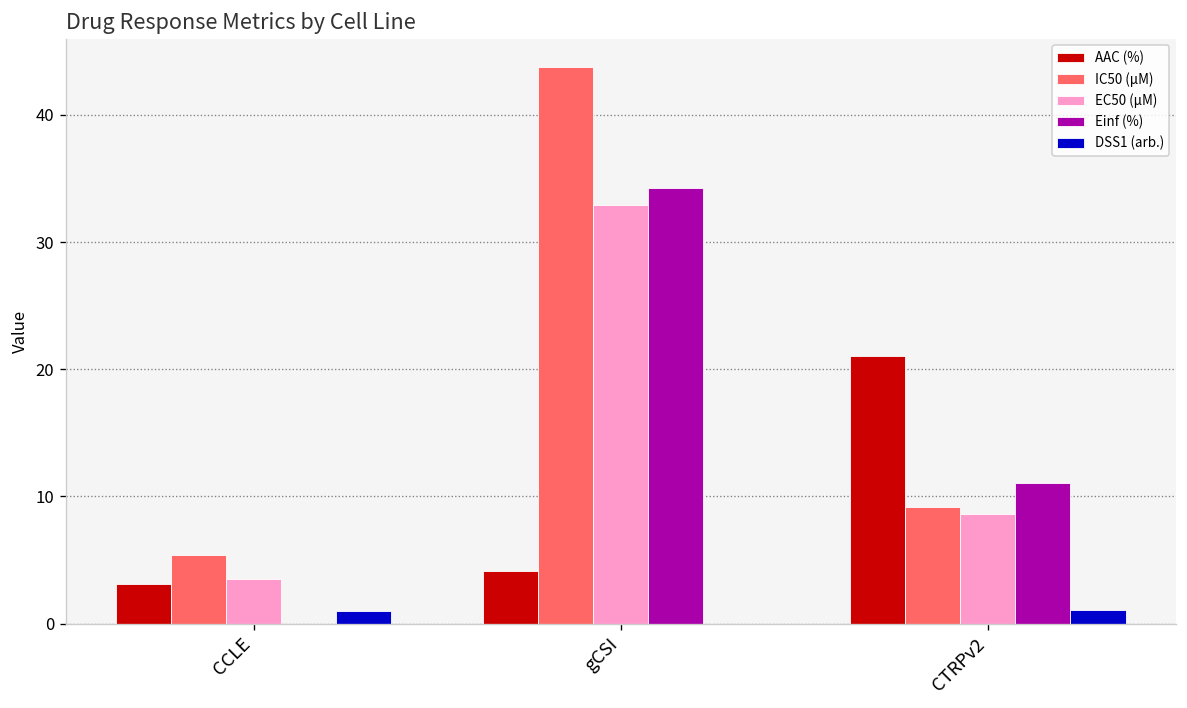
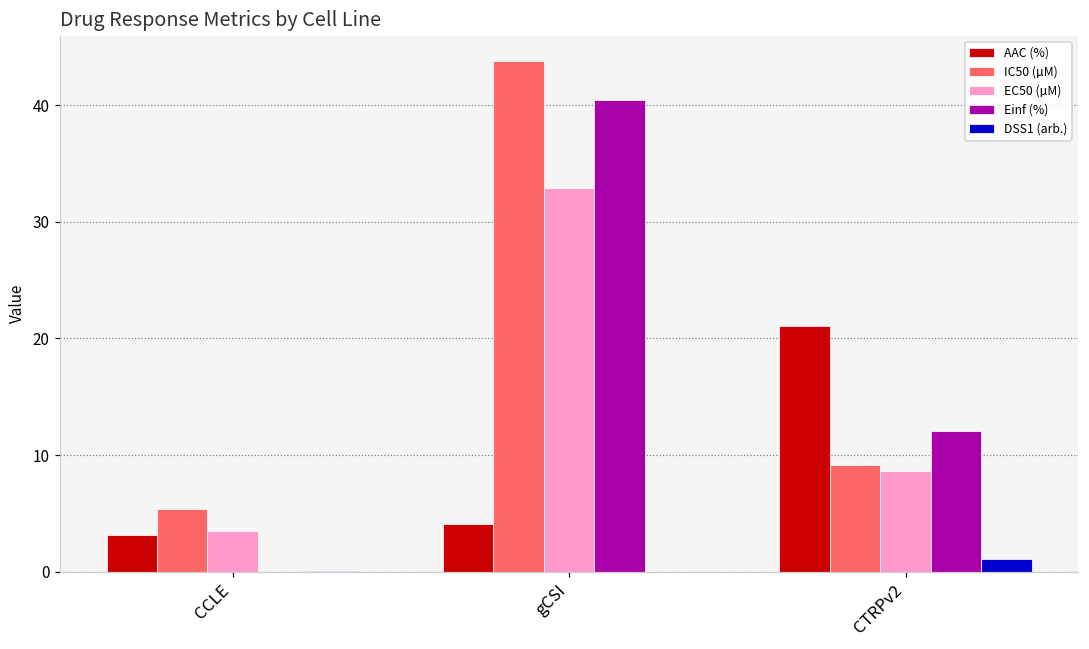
DSS1 (arb.), CCLE: 1.0 -> 0.0
Einf (%), gCSI: 34.2 -> 40.5
Einf (%), CTRPv2: 11.1 -> 12.1
